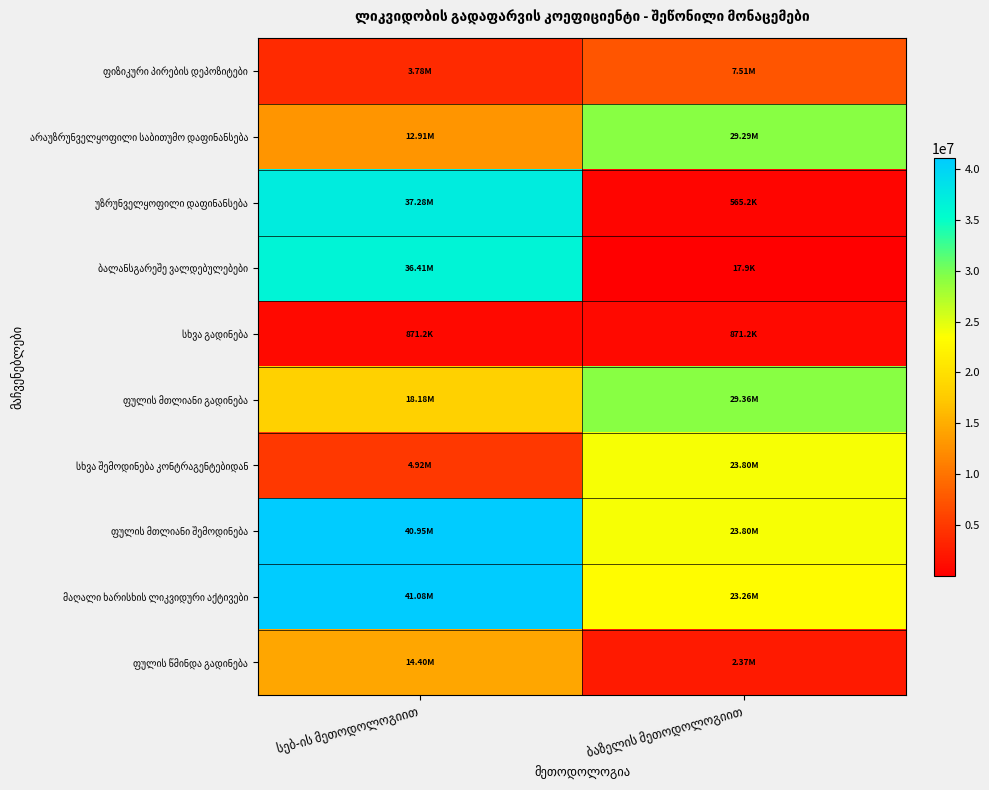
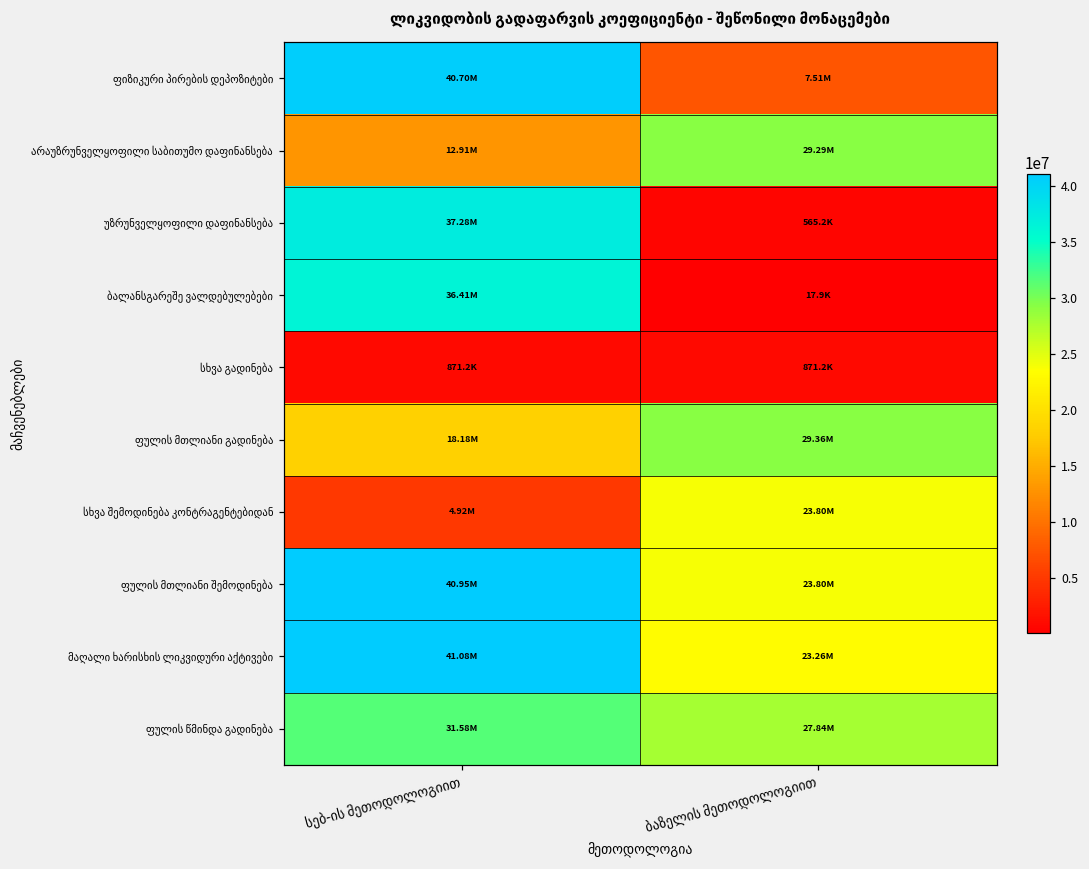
ფიზიკური პირების დეპოზიტები, სებ-ის მეთოდოლოგიით: 3.78M -> 40.70M
ფულის წმინდა გადინება, სებ-ის მეთოდოლოგიით: 14.40M -> 31.58M
ფულის წმინდა გადინება, ბაზელის მეთოდოლოგიით: 2.37M -> 27.84M
